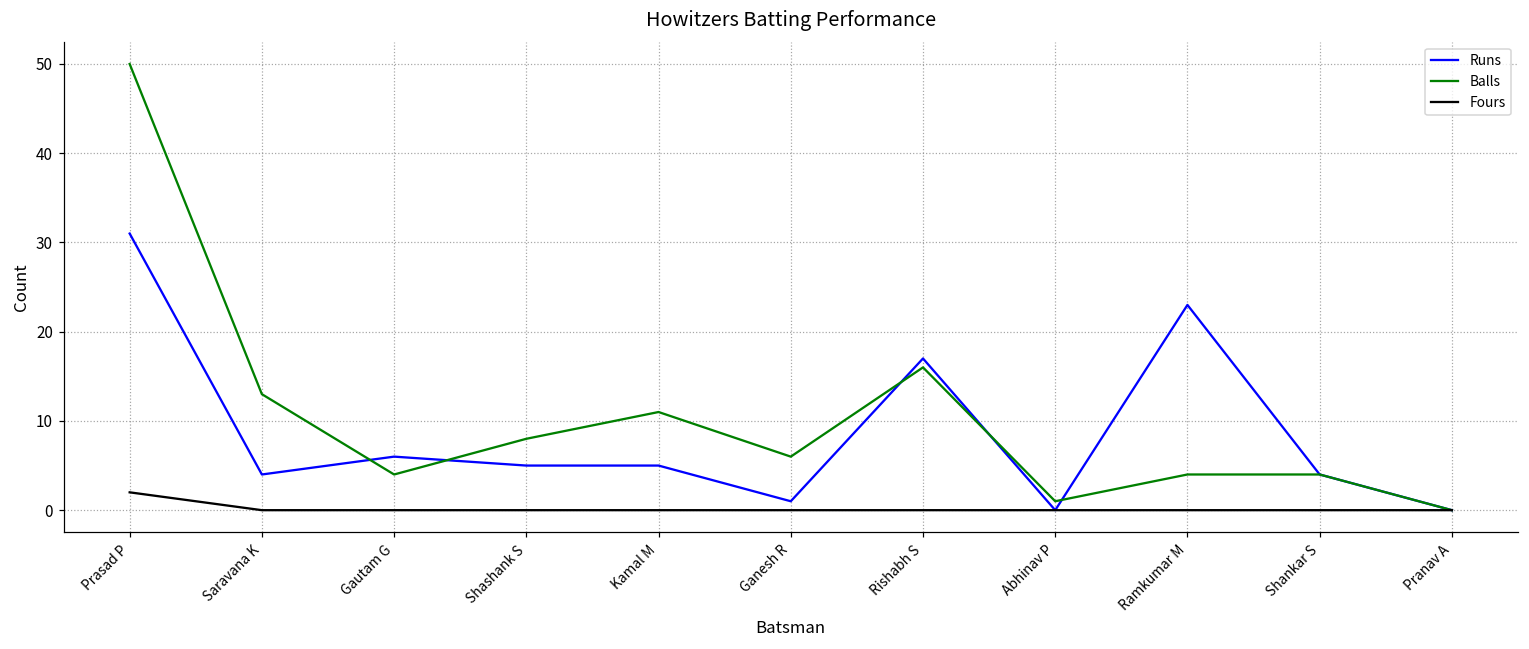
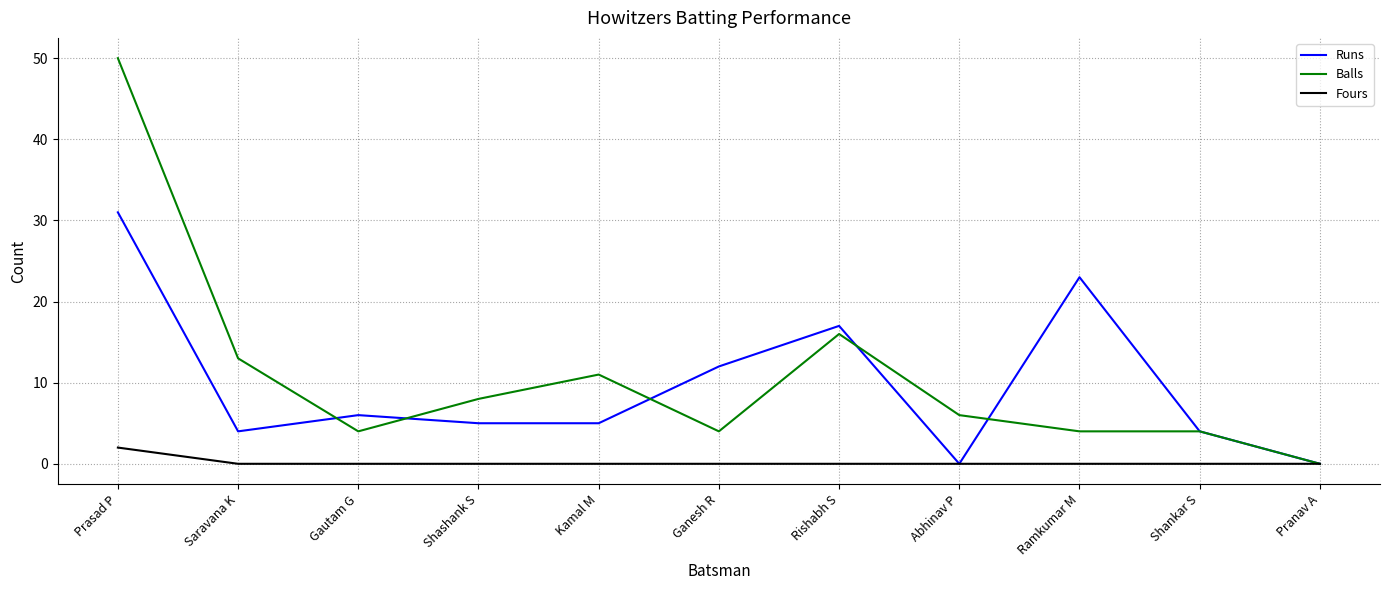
Runs, Ganesh R: 1 -> 12
Balls, Ganesh R: 6 -> 4
Balls, Abhinav P: 1 -> 6
